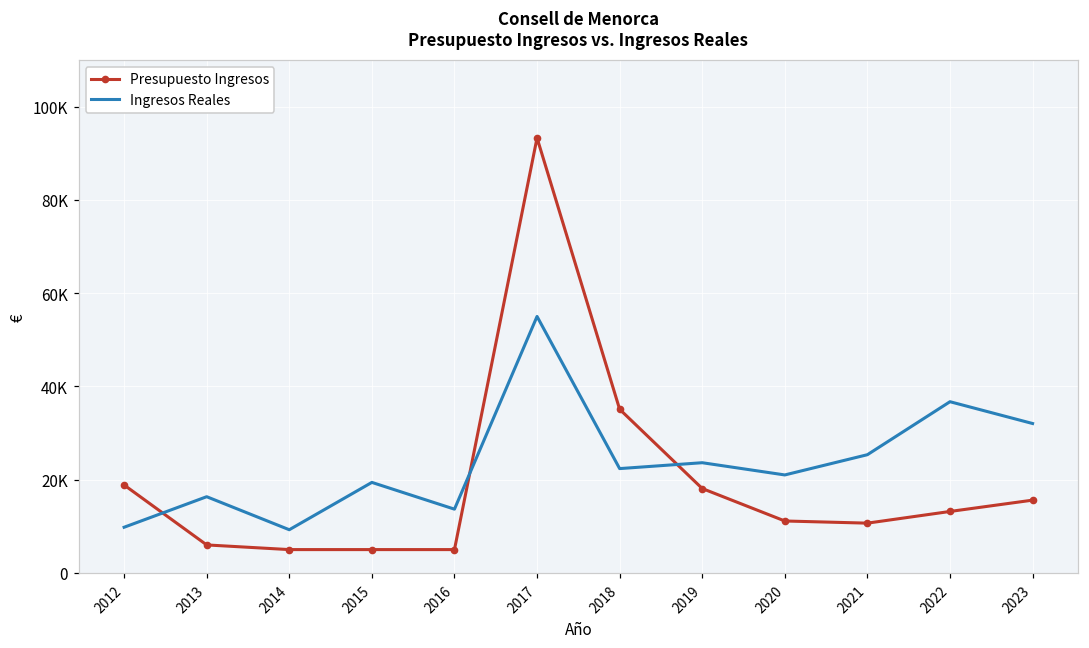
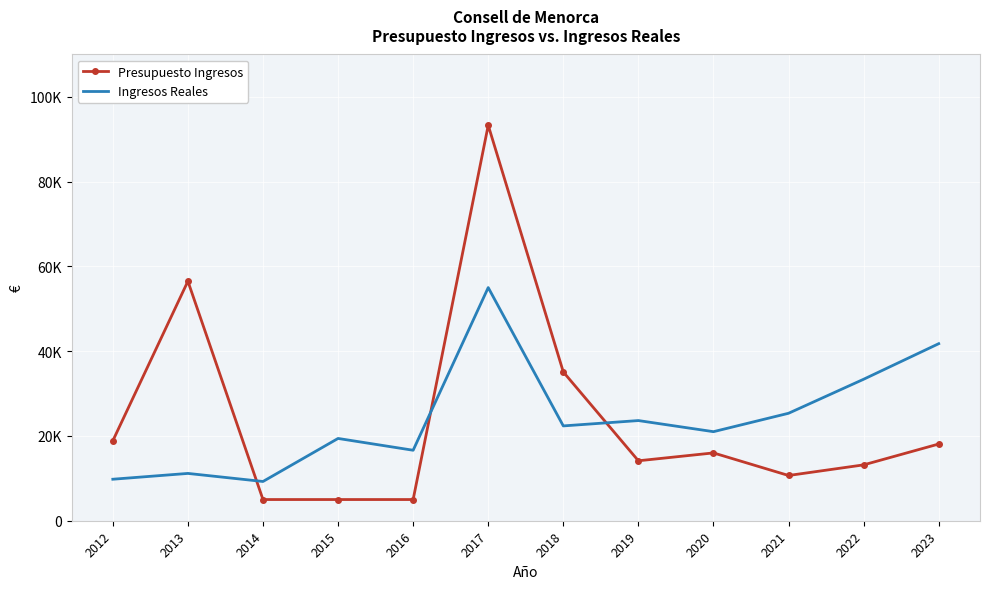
Presupuesto Ingresos, 2013: 6000 -> 57000
Ingresos Reales, 2013: 16000 -> 11000
Ingresos Reales, 2016: 14000 -> 17000
Presupuesto Ingresos, 2019: 18000 -> 14000
Presupuesto Ingresos, 2020: 11000 -> 16000
Ingresos Reales, 2022: 37000 -> 33000
Presupuesto Ingresos, 2023: 16000 -> 18000
Ingresos Reales, 2023: 32000 -> 42000
